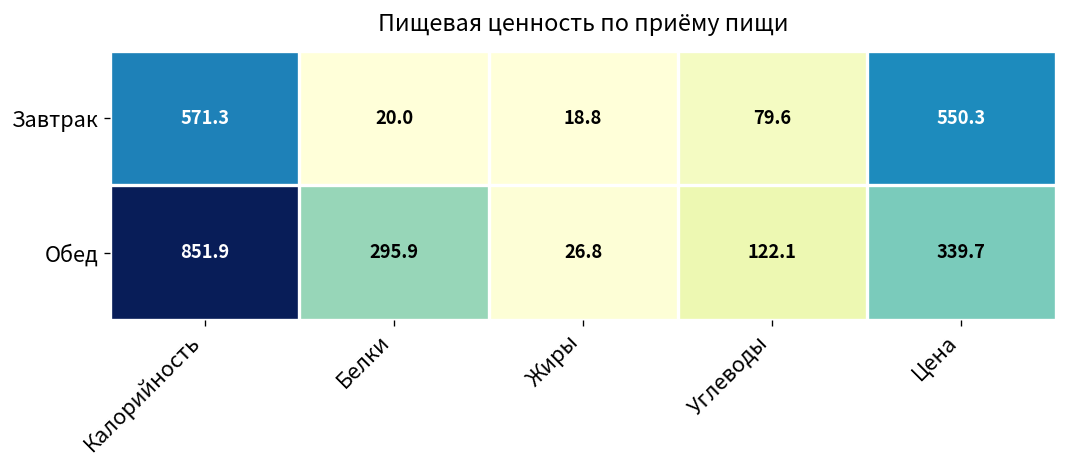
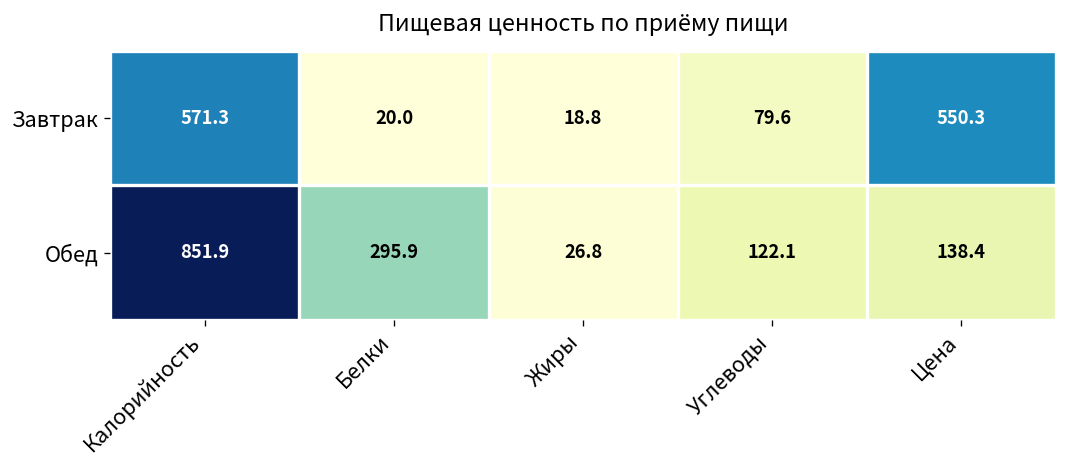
Обед, Цена: 339.7 -> 138.4
